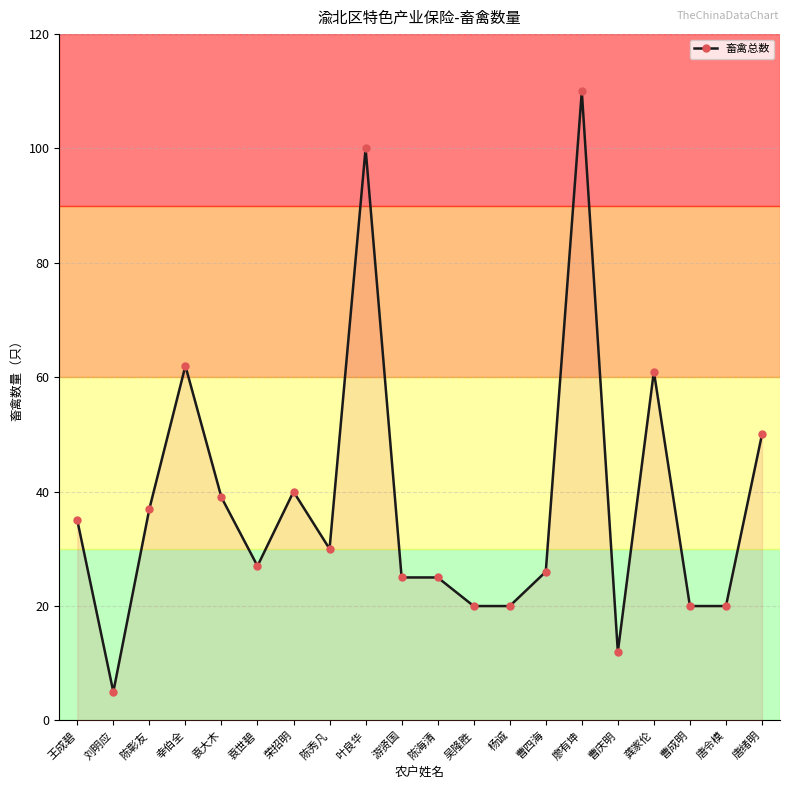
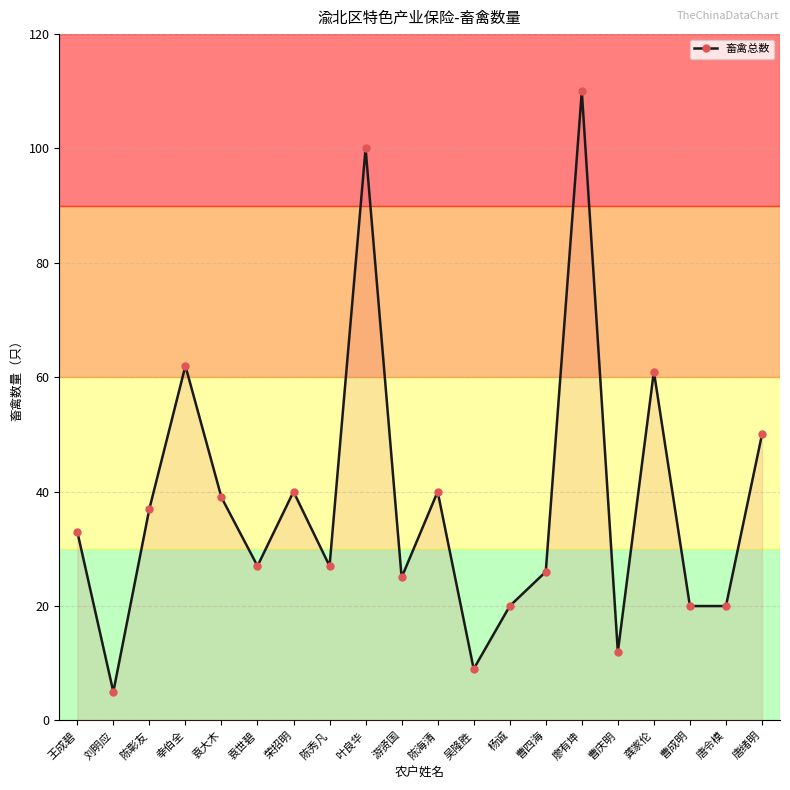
王成碧: 35 -> 33
陈秀凡: 30 -> 27
陈海清: 25 -> 40
吴隆胜: 20 -> 9
